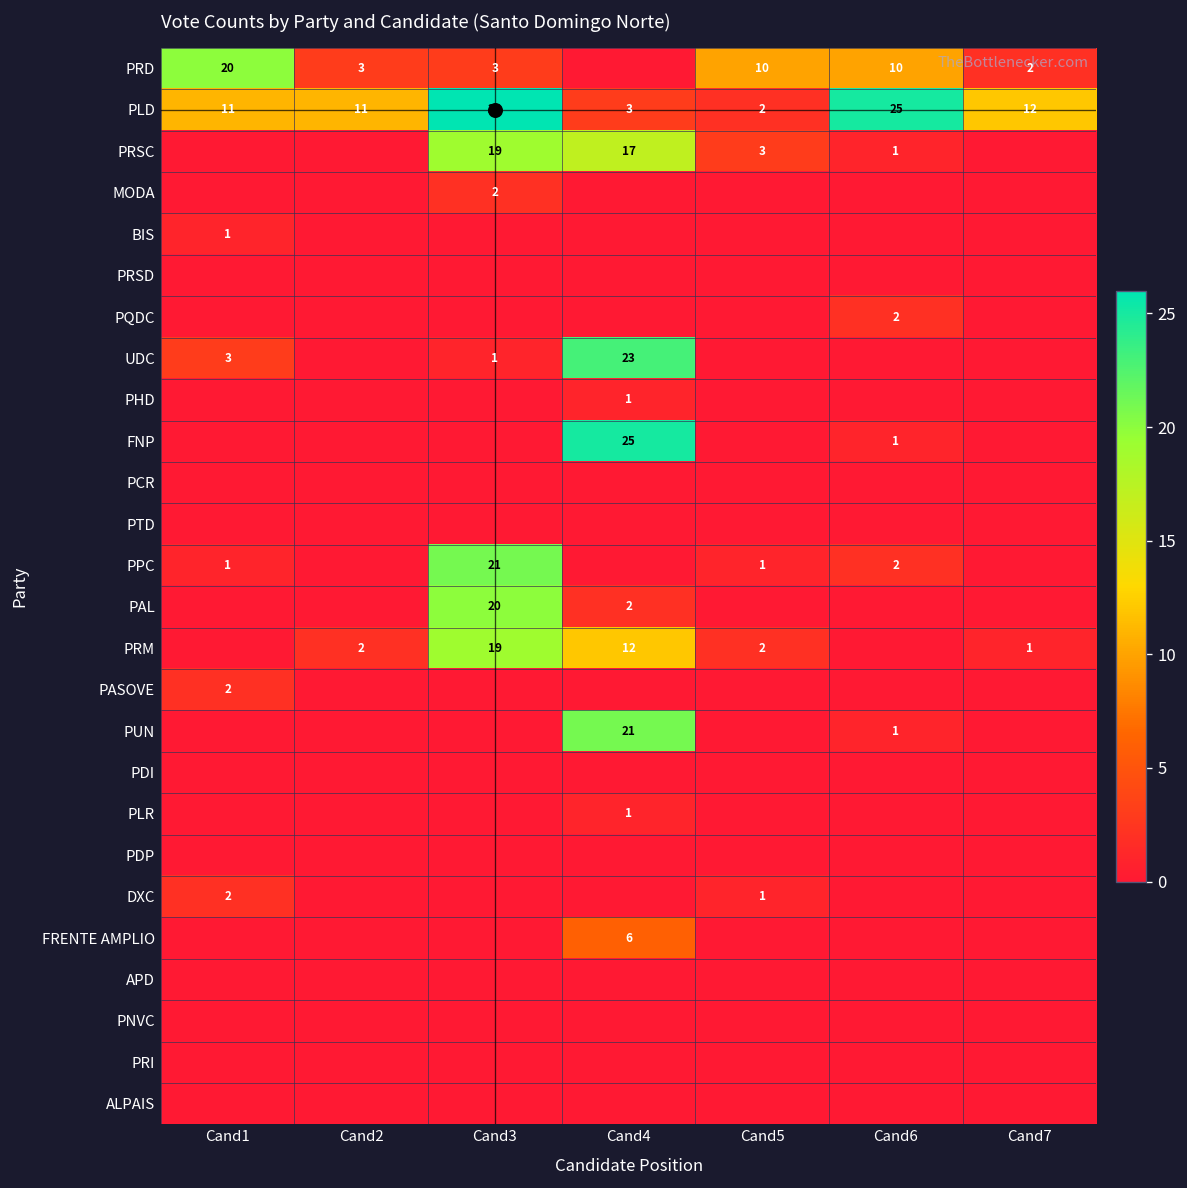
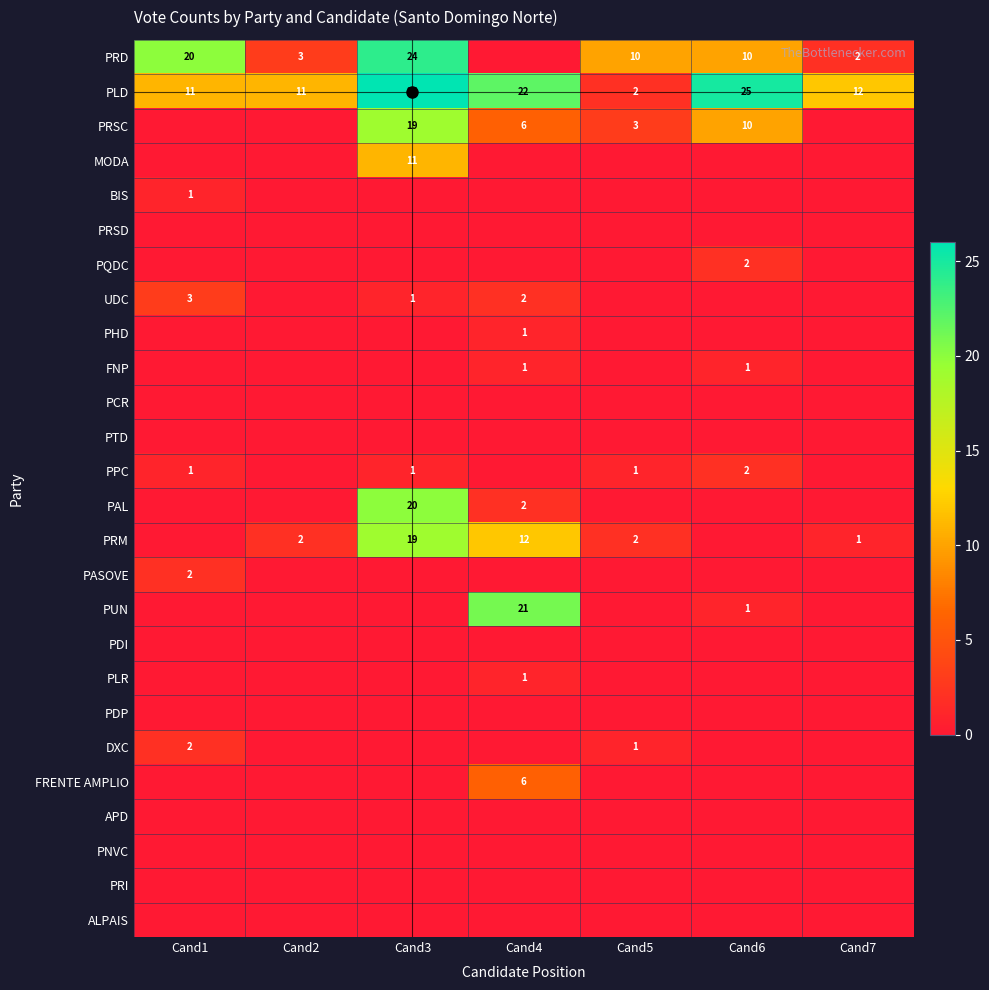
PRD, Cand3: 3 -> 24
PLD, Cand4: 3 -> 22
PRSC, Cand4: 17 -> 6
PRSC, Cand6: 1 -> 10
MODA, Cand3: 2 -> 11
UDC, Cand4: 23 -> 2
FNP, Cand4: 25 -> 1
PPC, Cand3: 21 -> 1
